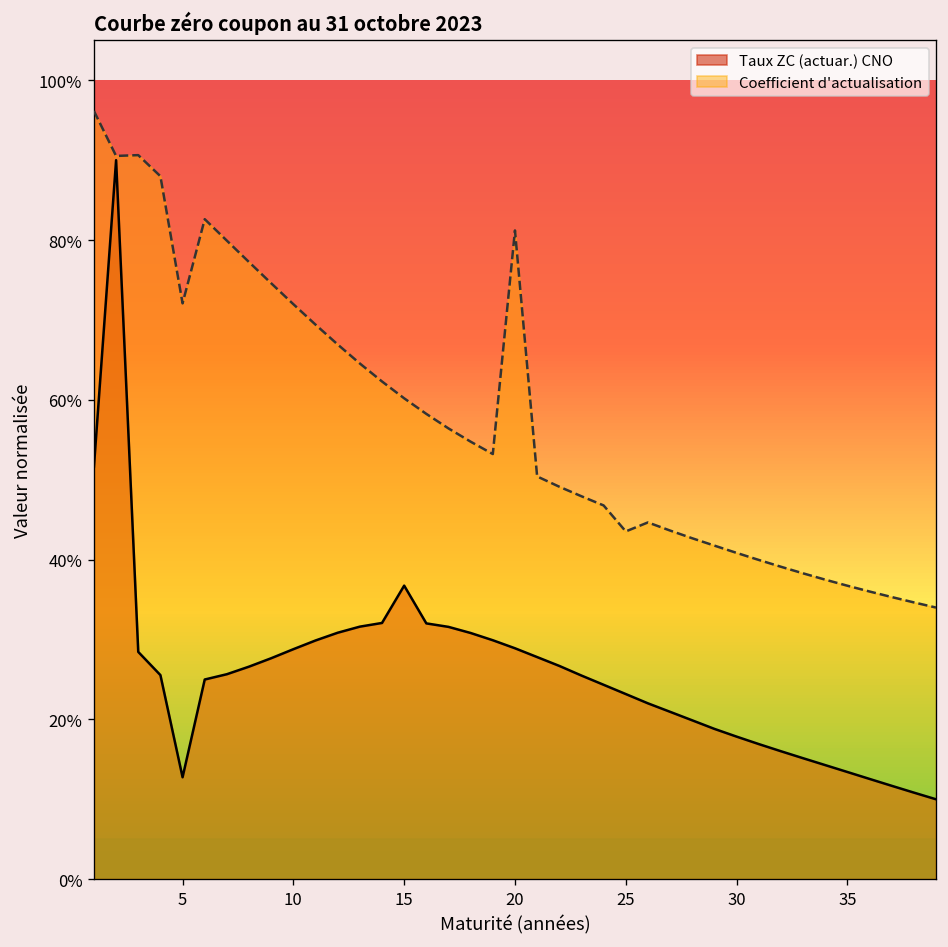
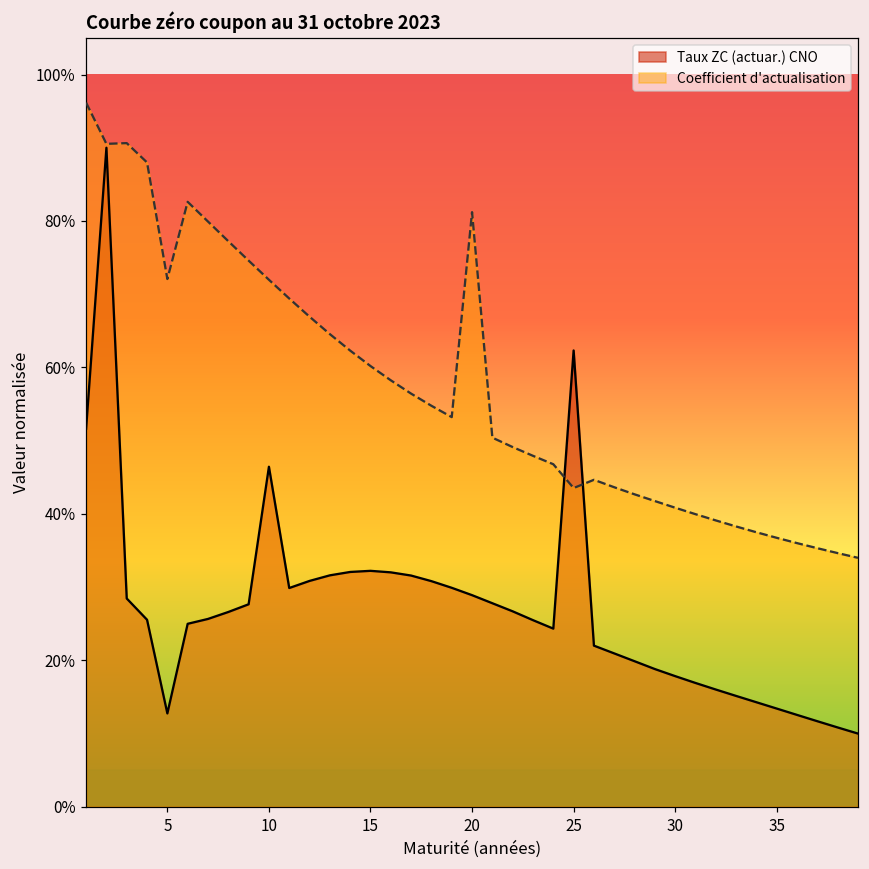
Taux ZC (actuar.) CNO, 10: 29% -> 46%
Taux ZC (actuar.) CNO, 15: 37% -> 32%
Taux ZC (actuar.) CNO, 25: 23% -> 62%
